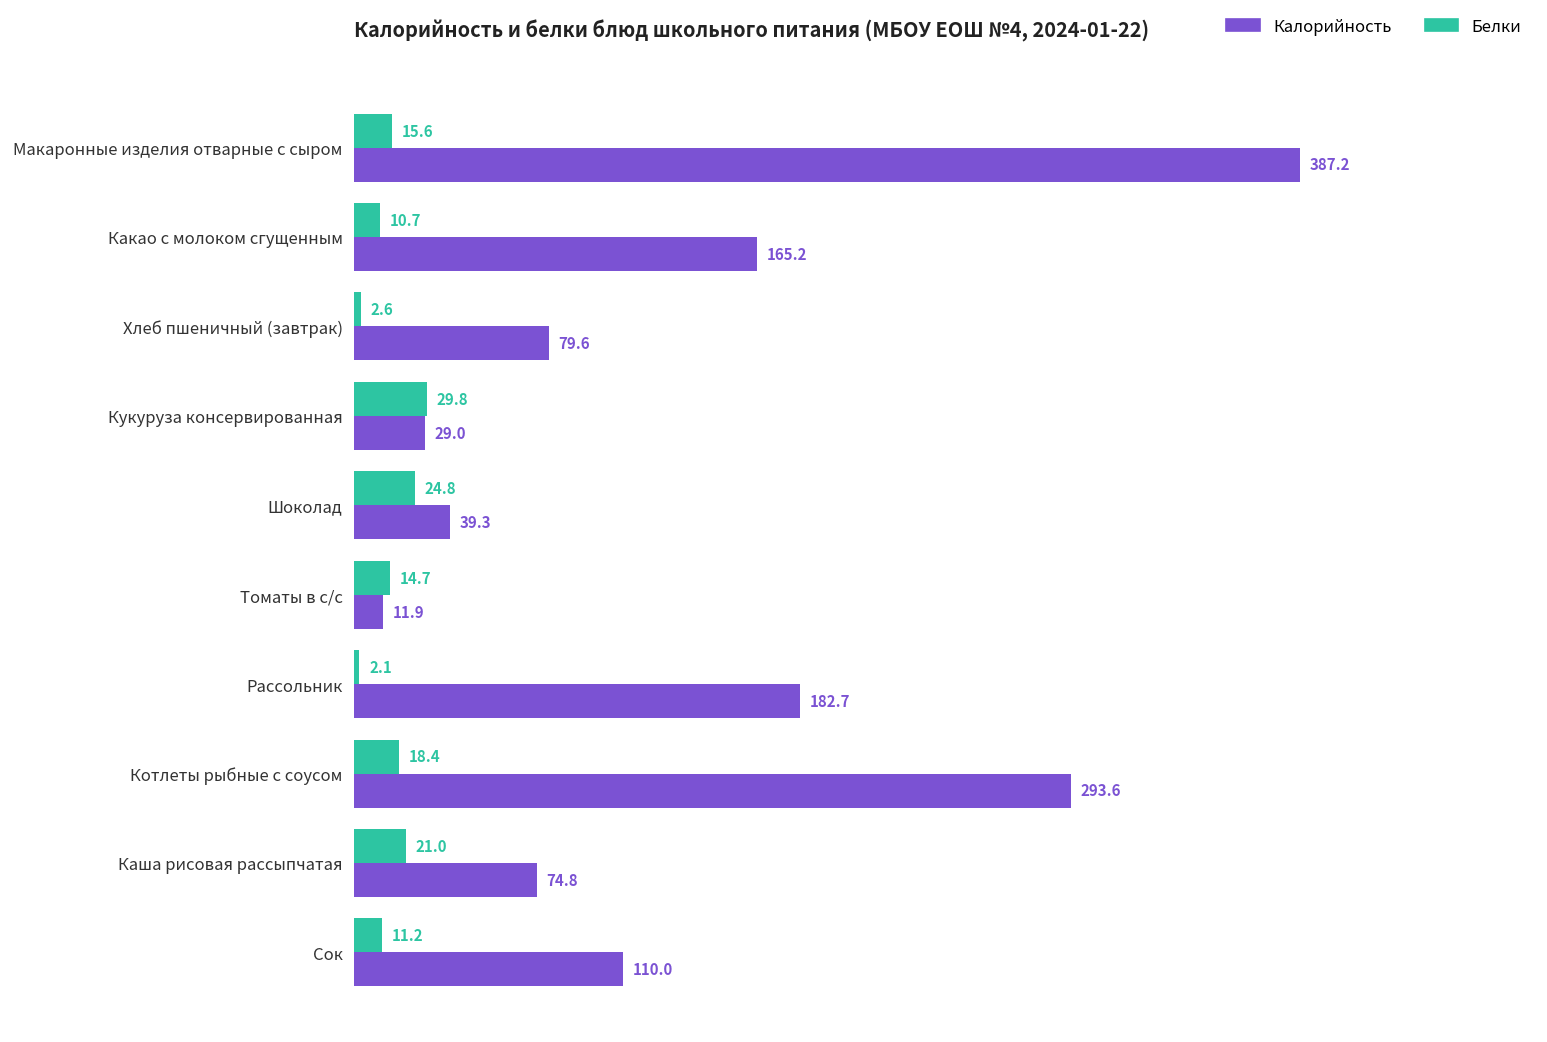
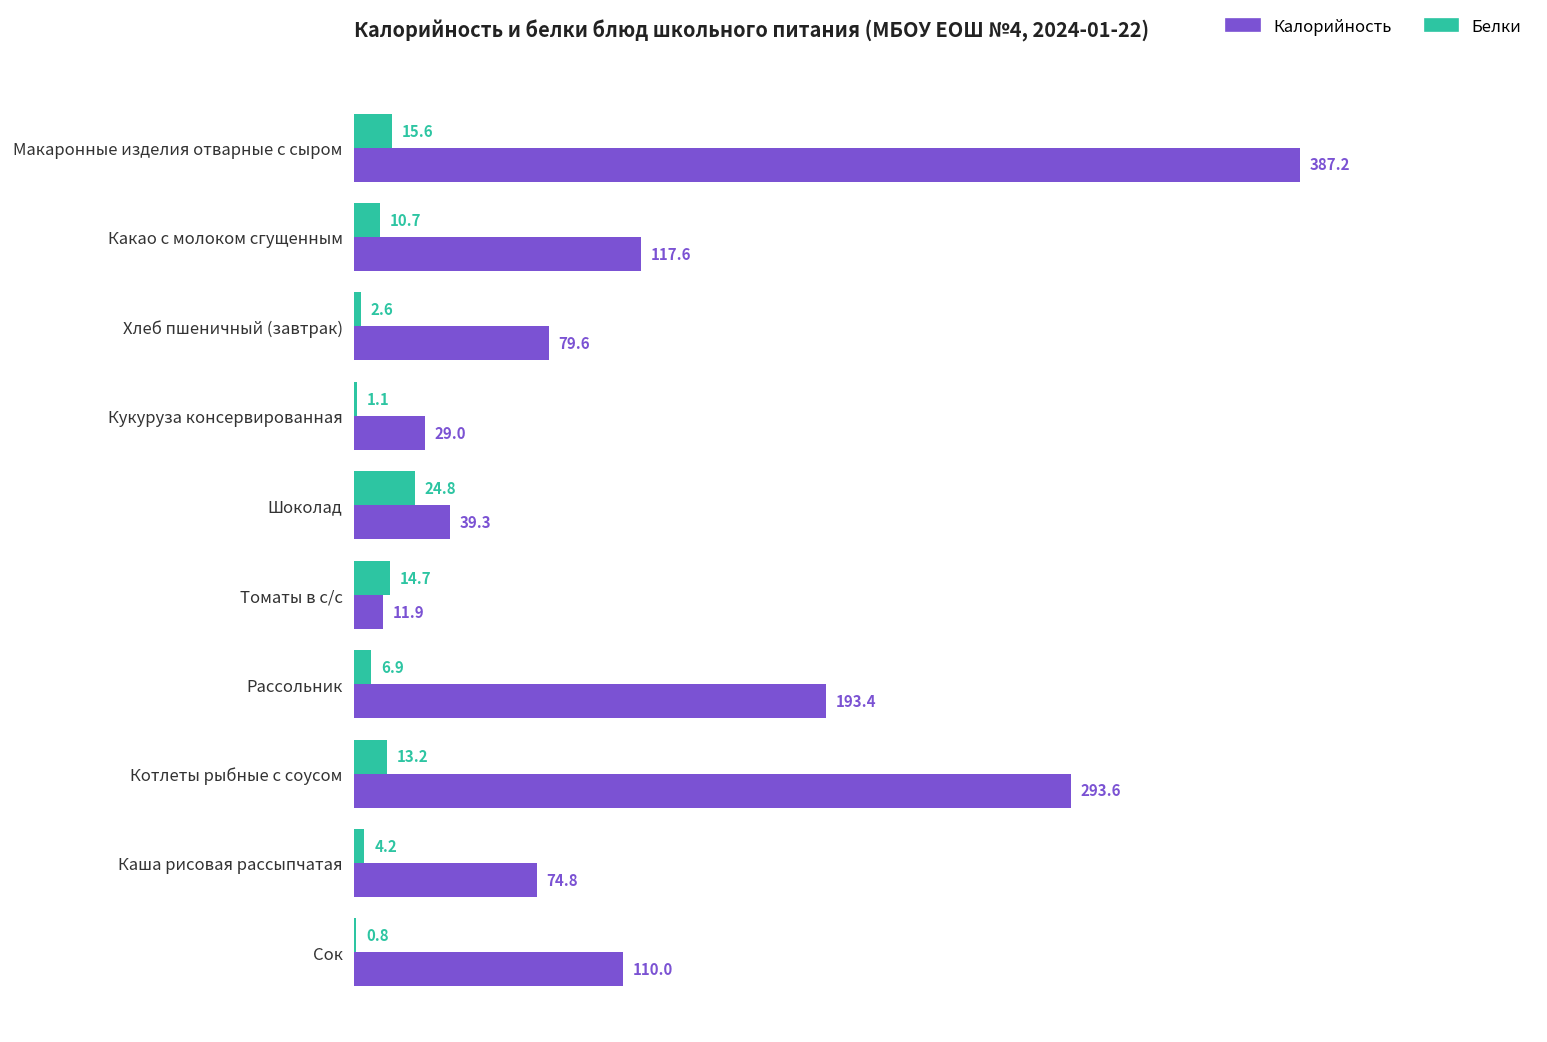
Калорийность, Какао с молоком сгущенным: 165.2 -> 117.6
Белки, Кукуруза консервированная: 29.8 -> 1.1
Белки, Рассольник: 2.1 -> 6.9
Калорийность, Рассольник: 182.7 -> 193.4
Белки, Котлеты рыбные с соусом: 18.4 -> 13.2
Белки, Каша рисовая рассыпчатая: 21.0 -> 4.2
Белки, Сок: 11.2 -> 0.8
